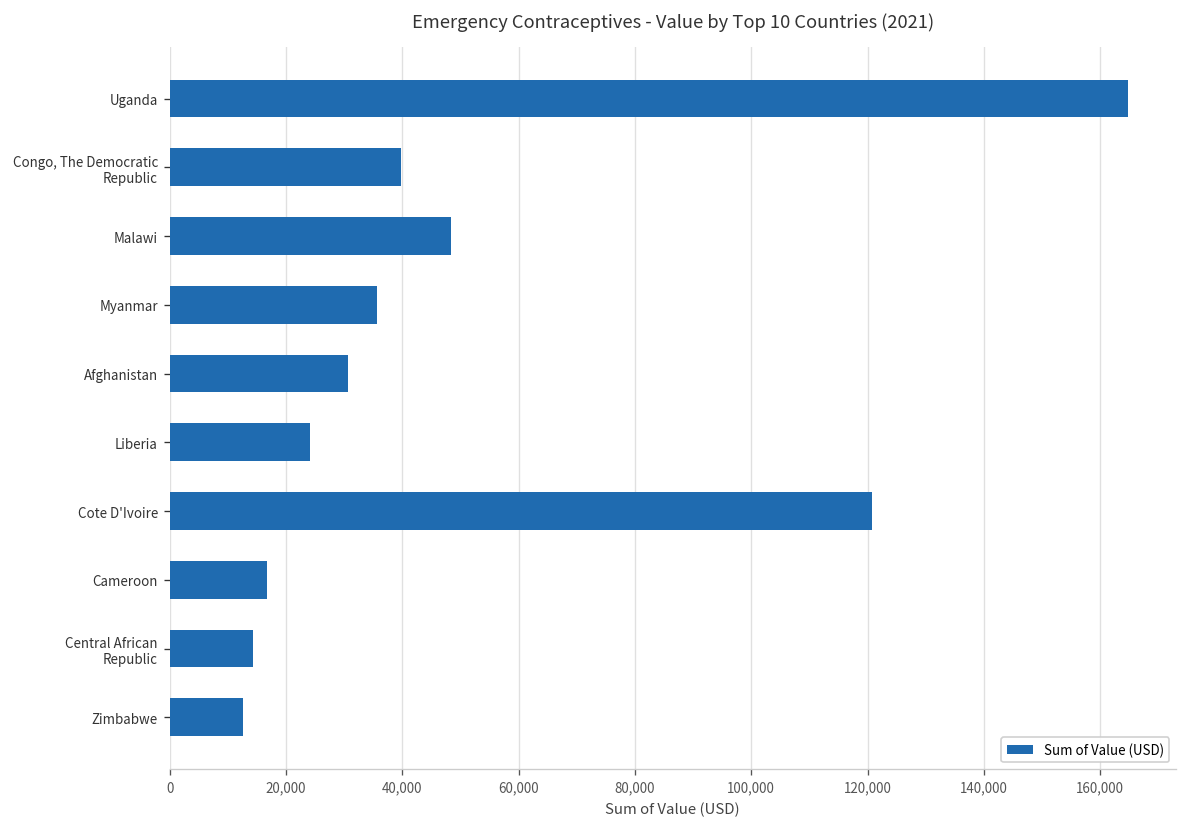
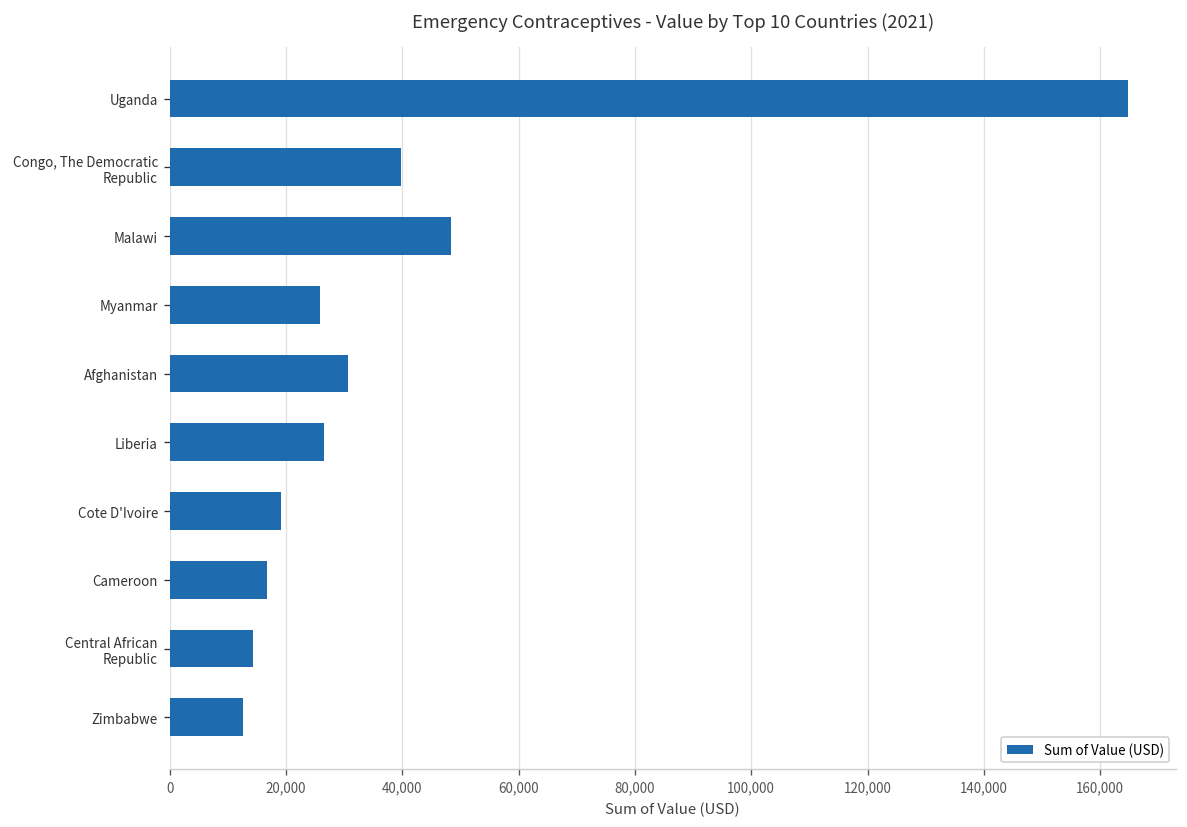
Myanmar: 36,000 -> 26,000
Liberia: 24,000 -> 27,000
Cote D'Ivoire: 121,000 -> 19,000
